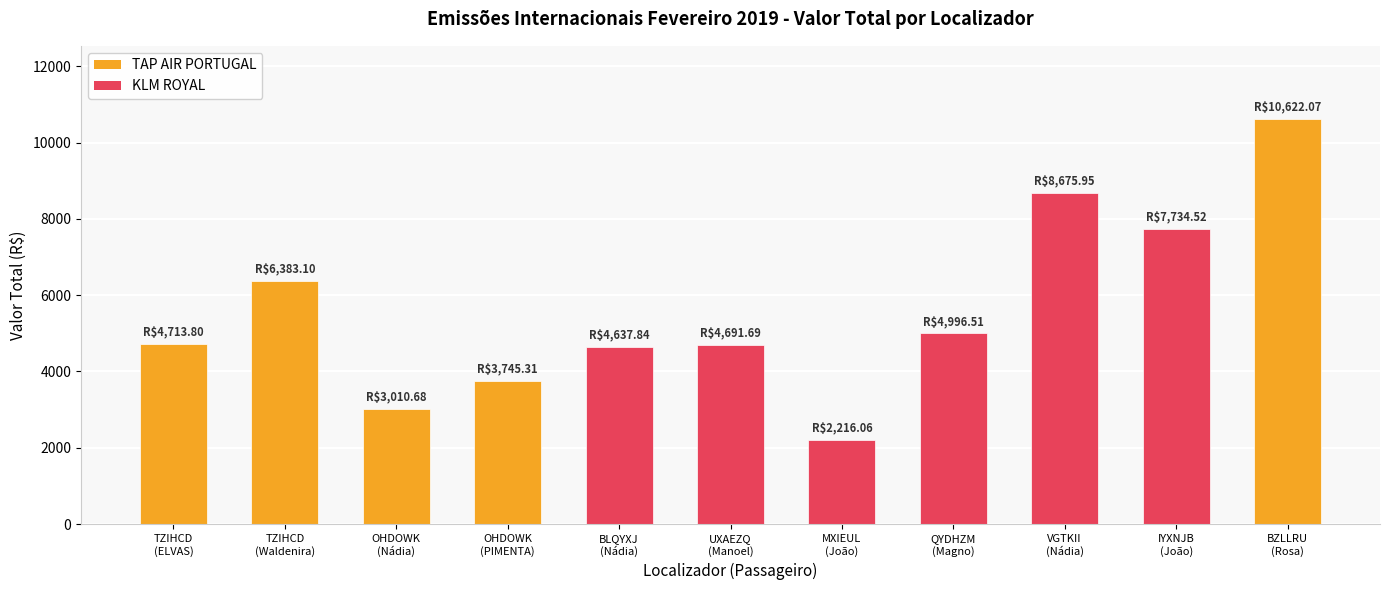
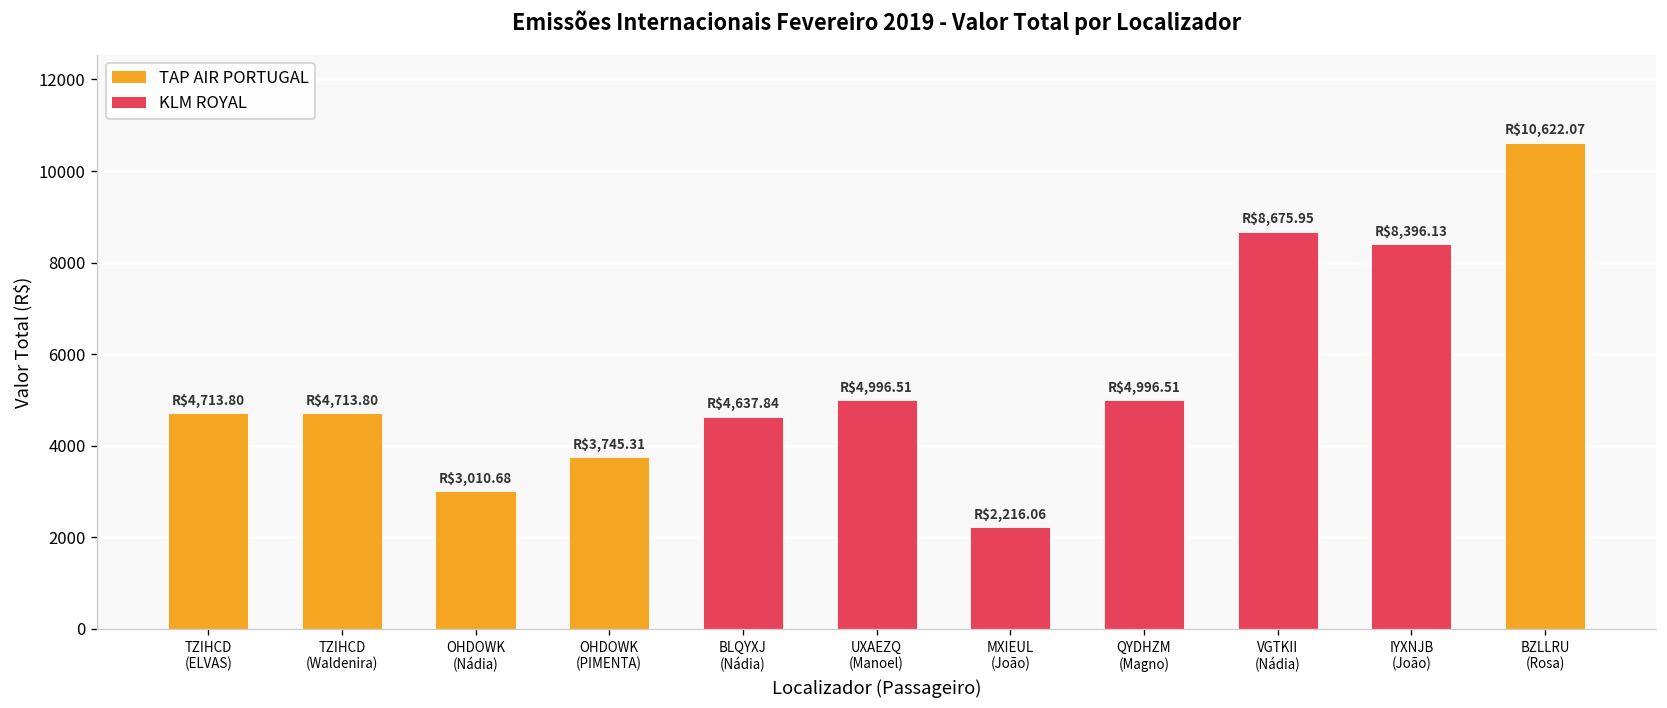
TZIHCD (Waldenira): $6,383.10 -> $4,713.80
UXAEZQ (Manoel): $4,691.69 -> $4,996.51
IYXNJB (João): $7,734.52 -> $8,396.13
